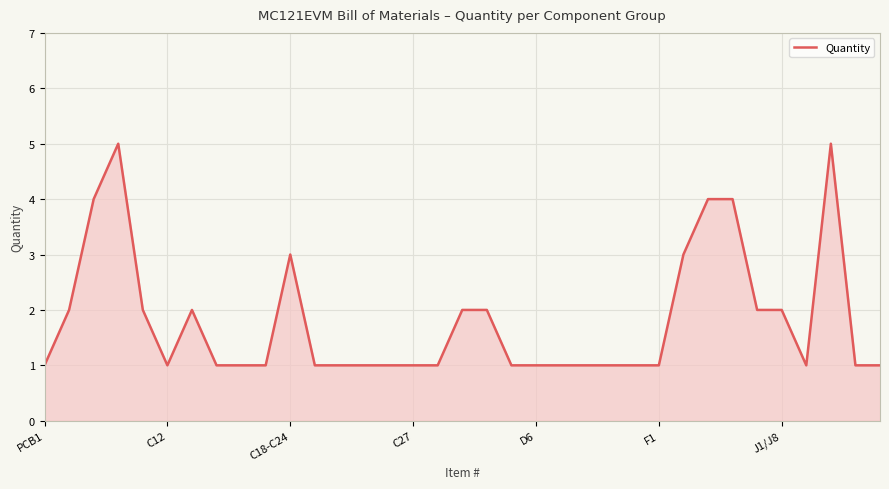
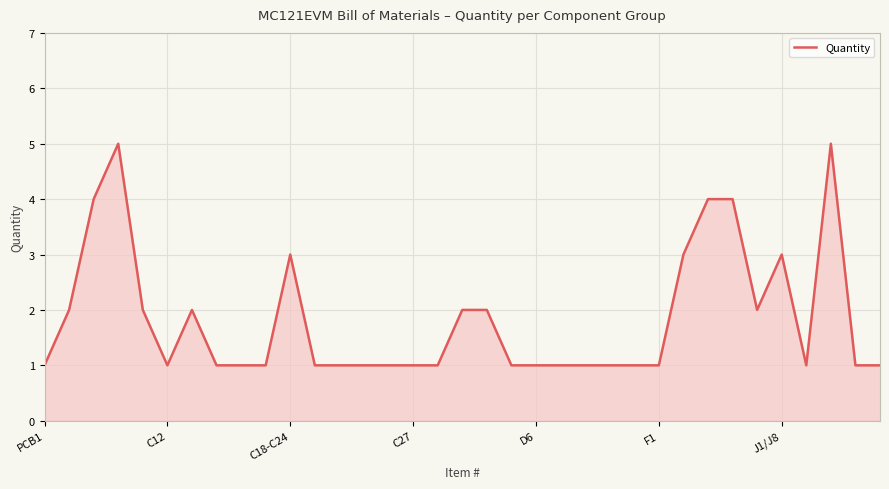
J1/J8: 2 -> 3
